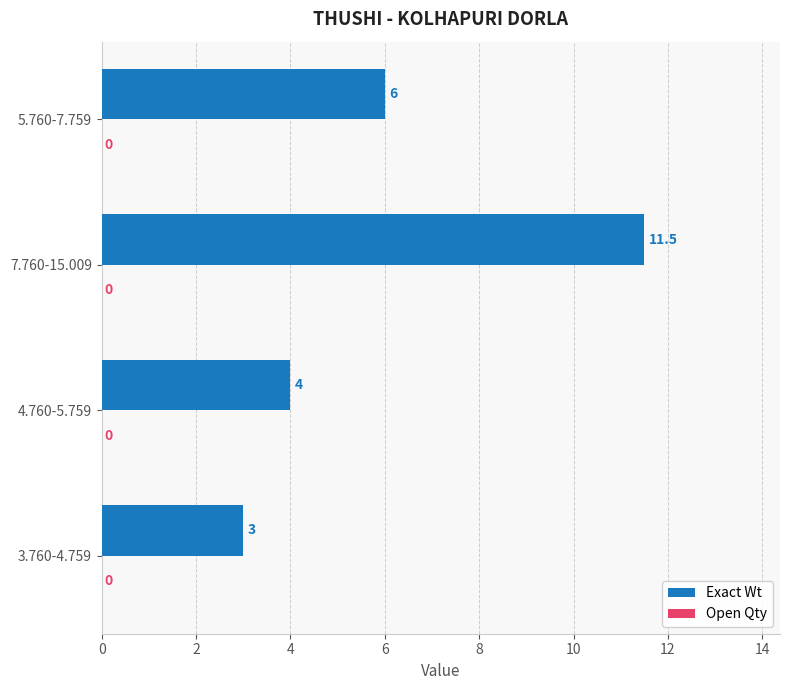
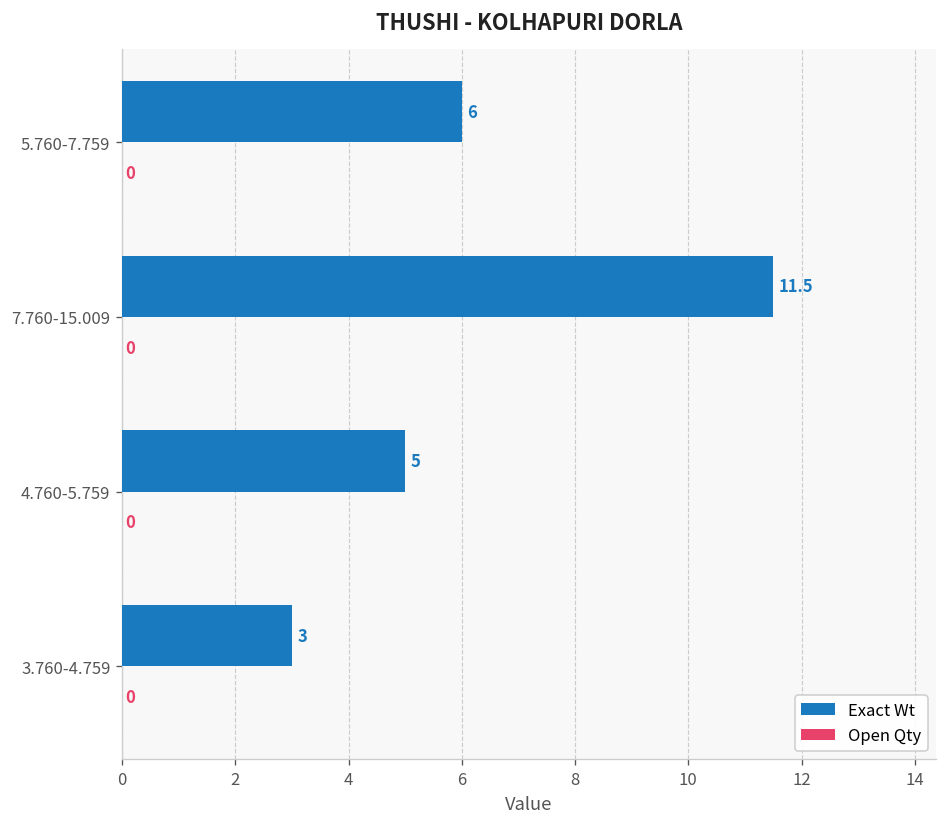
Exact Wt, 4.760-5.759: 4 -> 5
